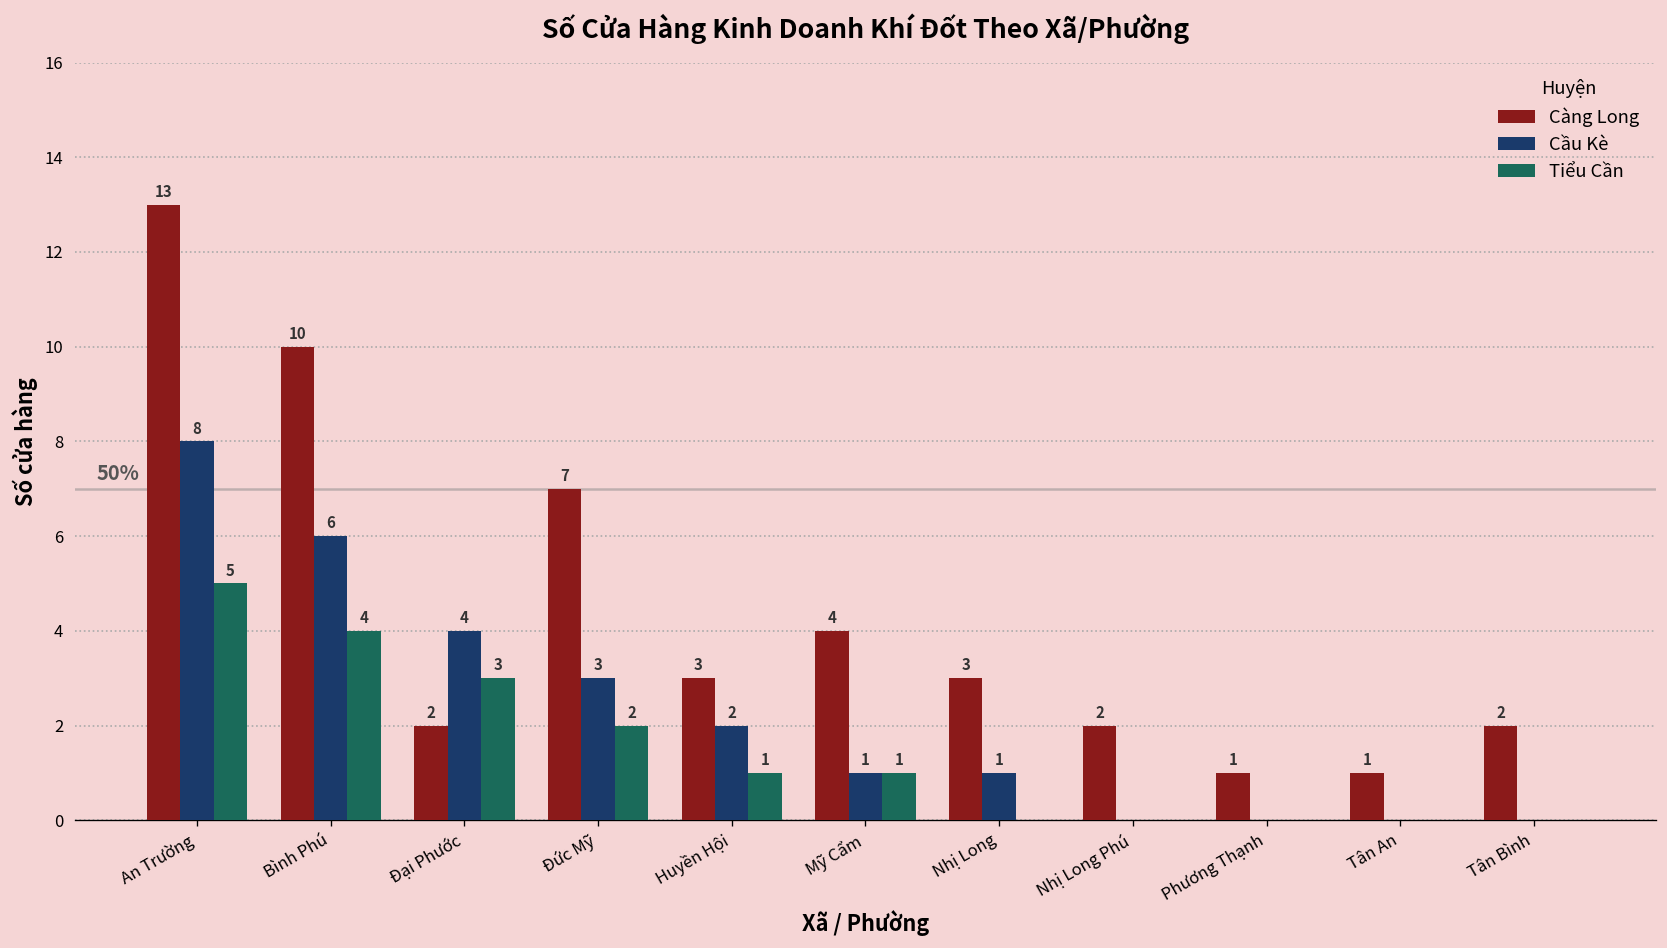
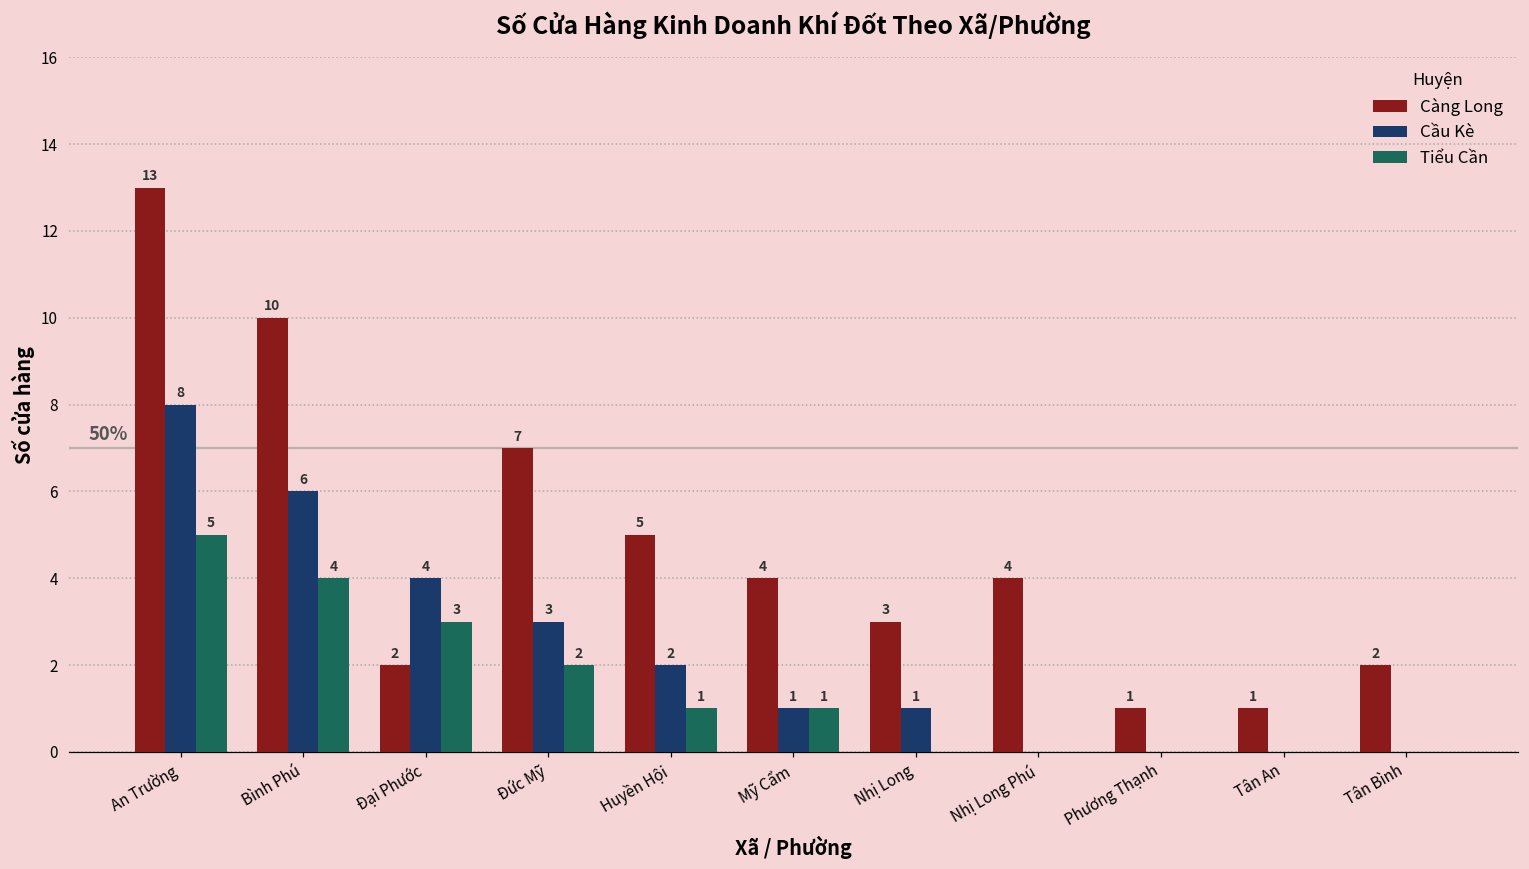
Càng Long, Huyền Hội: 3 -> 5
Càng Long, Nhị Long Phú: 2 -> 4
